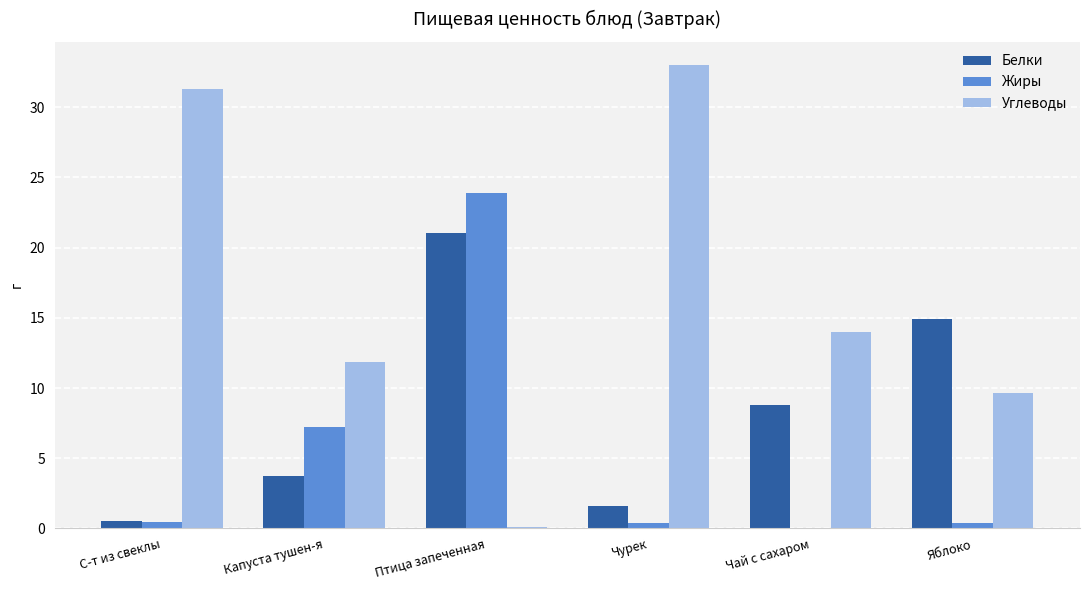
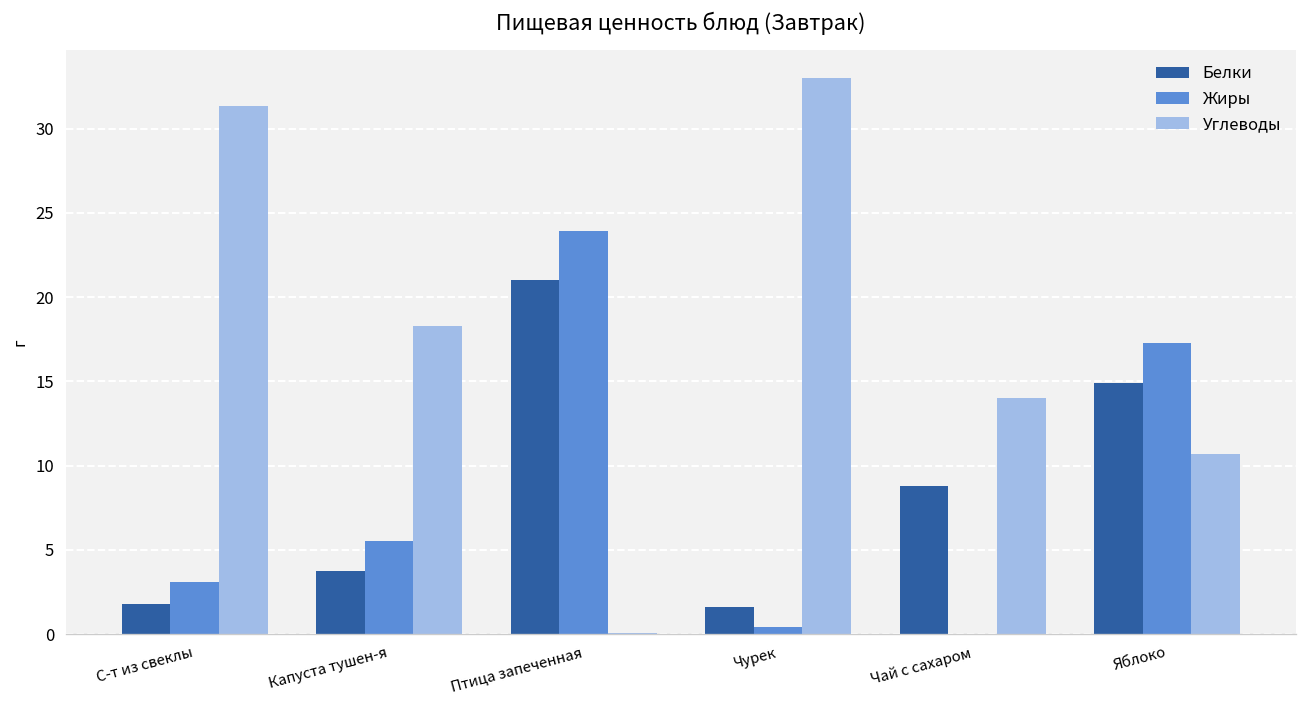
Белки, С-т из свеклы: 0.5 -> 1.8
Жиры, С-т из свеклы: 0.5 -> 3.1
Жиры, Капуста тушен-я: 7.2 -> 5.5
Углеводы, Капуста тушен-я: 11.9 -> 18.3
Жиры, Яблоко: 0.4 -> 17.3
Углеводы, Яблоко: 9.7 -> 10.7
